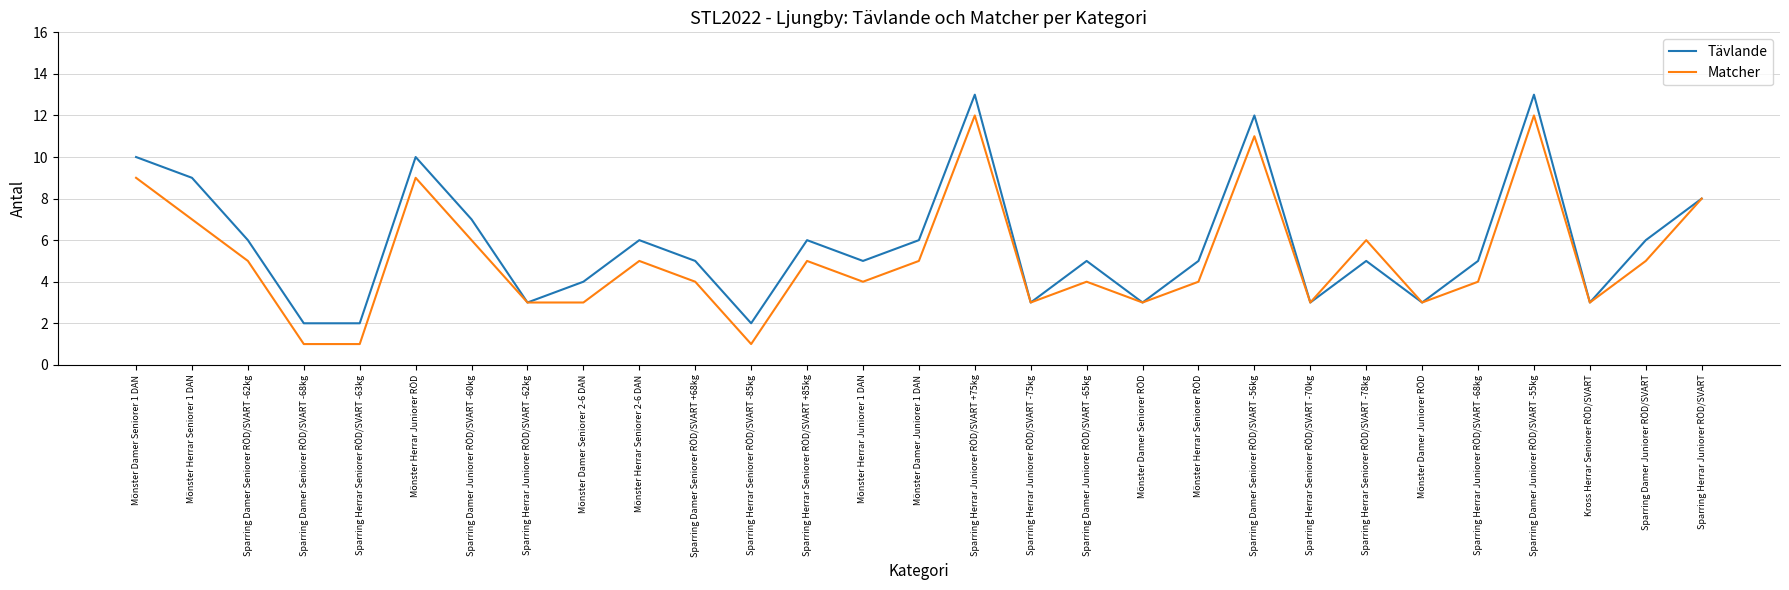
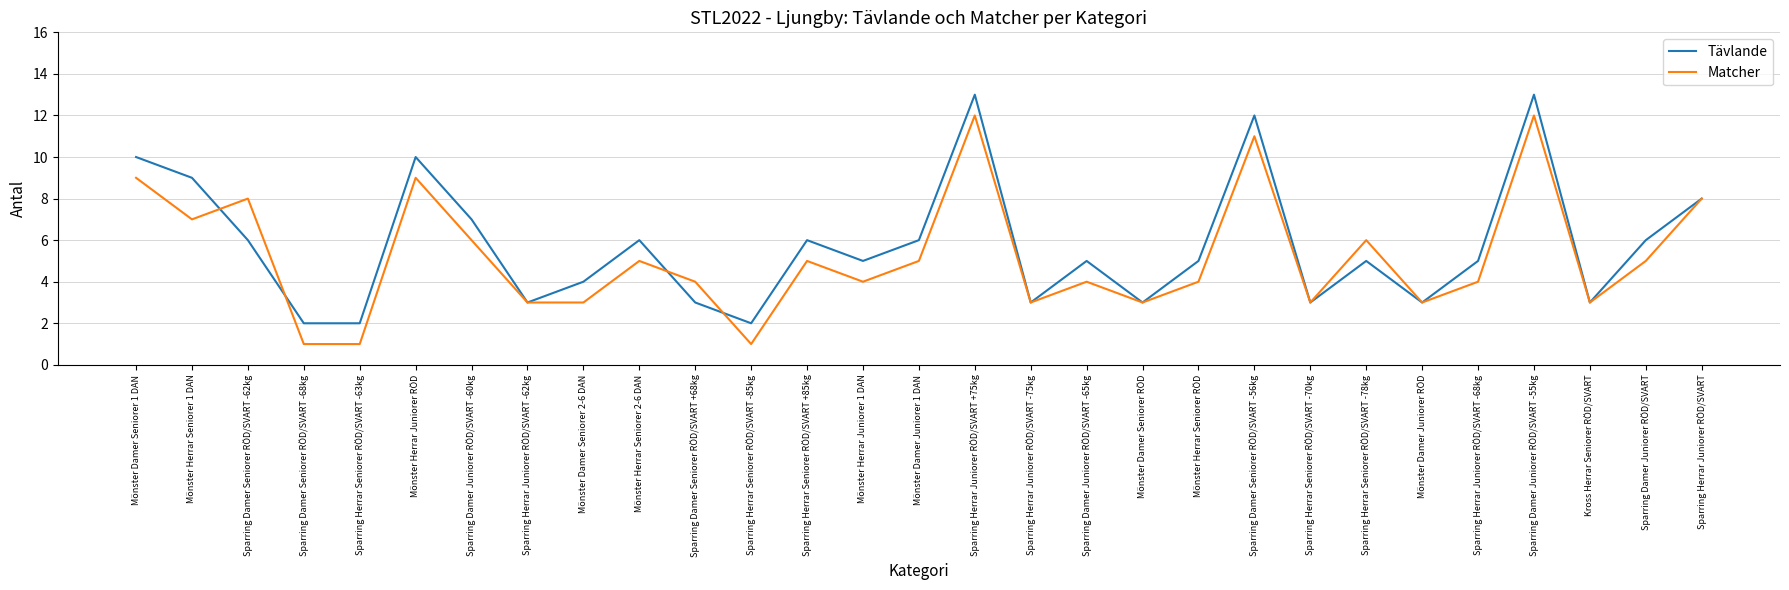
Matcher, Sparring Damer Seniorer RÖD/SVART -62kg: 5 -> 8
Tävlande, Sparring Damer Seniorer RÖD/SVART +68kg: 5 -> 3
